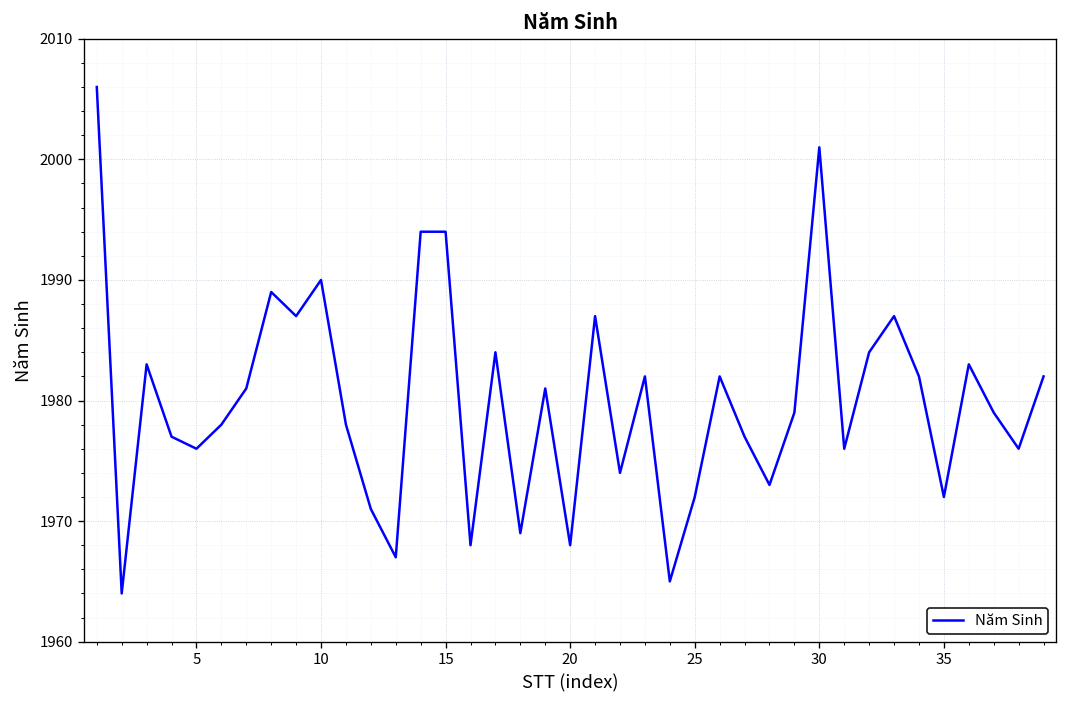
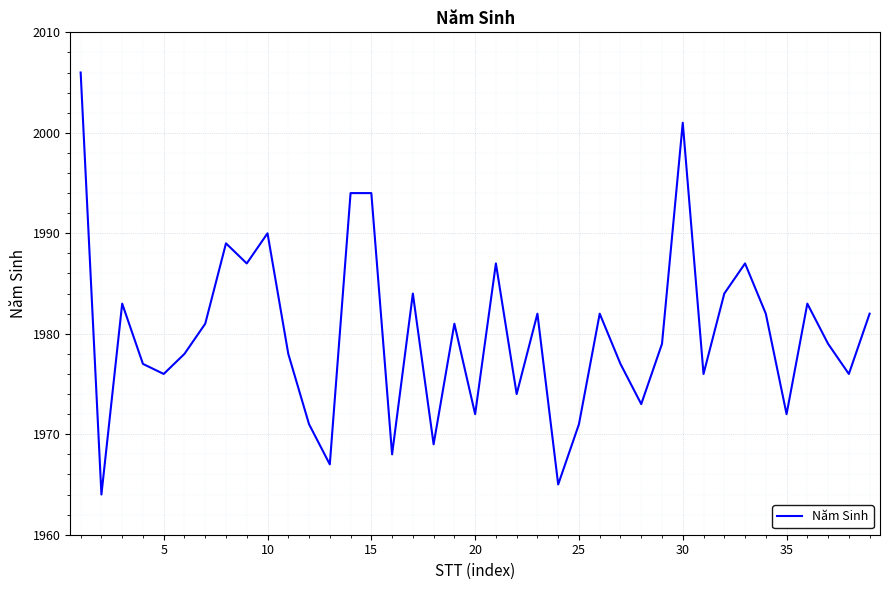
20: 1968 -> 1972
25: 1972 -> 1971
